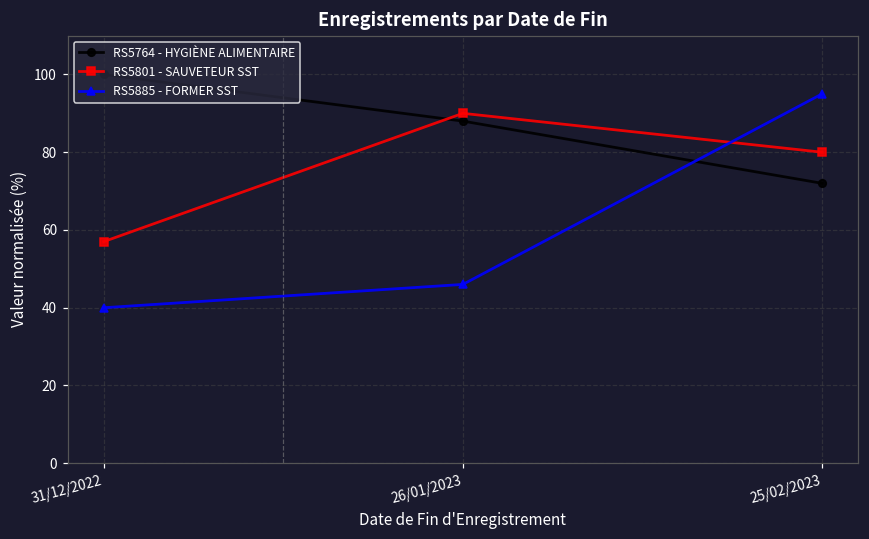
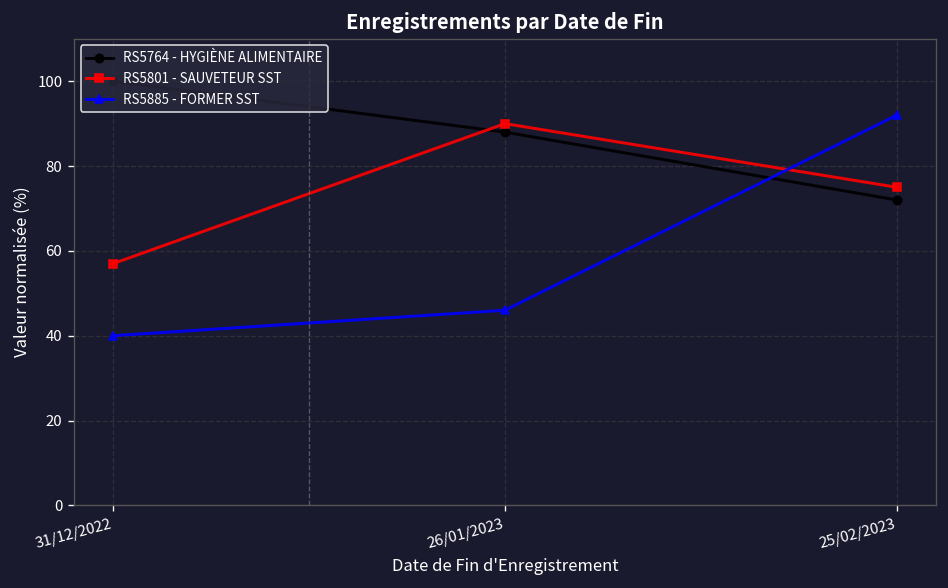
RS5801 - SAUVETEUR SST, 25/02/2023: 80 -> 75
RS5885 - FORMER SST, 25/02/2023: 95 -> 92
